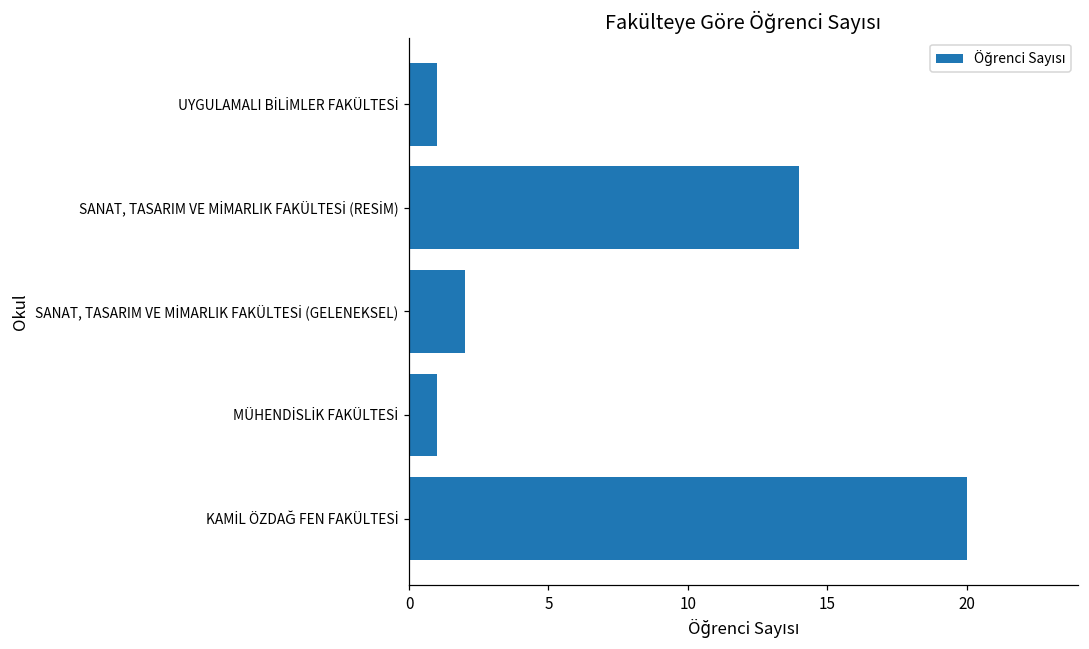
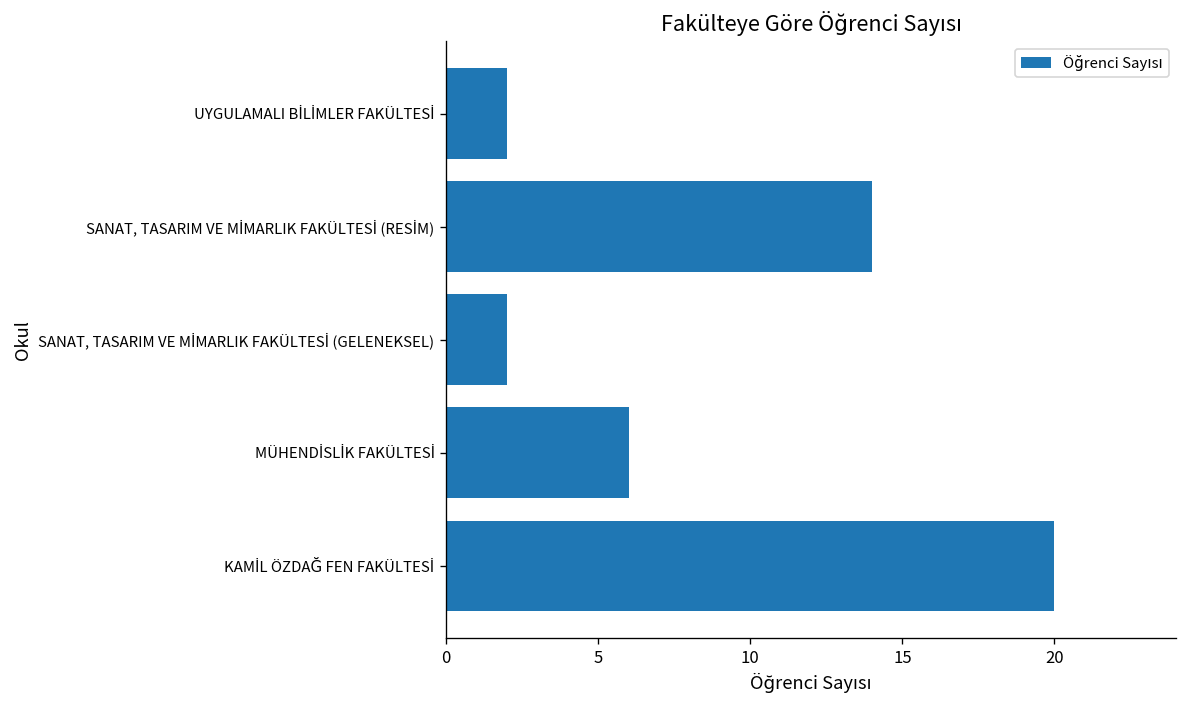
UYGULAMALI BİLİMLER FAKÜLTESİ: 1 -> 2
MÜHENDİSLİK FAKÜLTESİ: 1 -> 6
